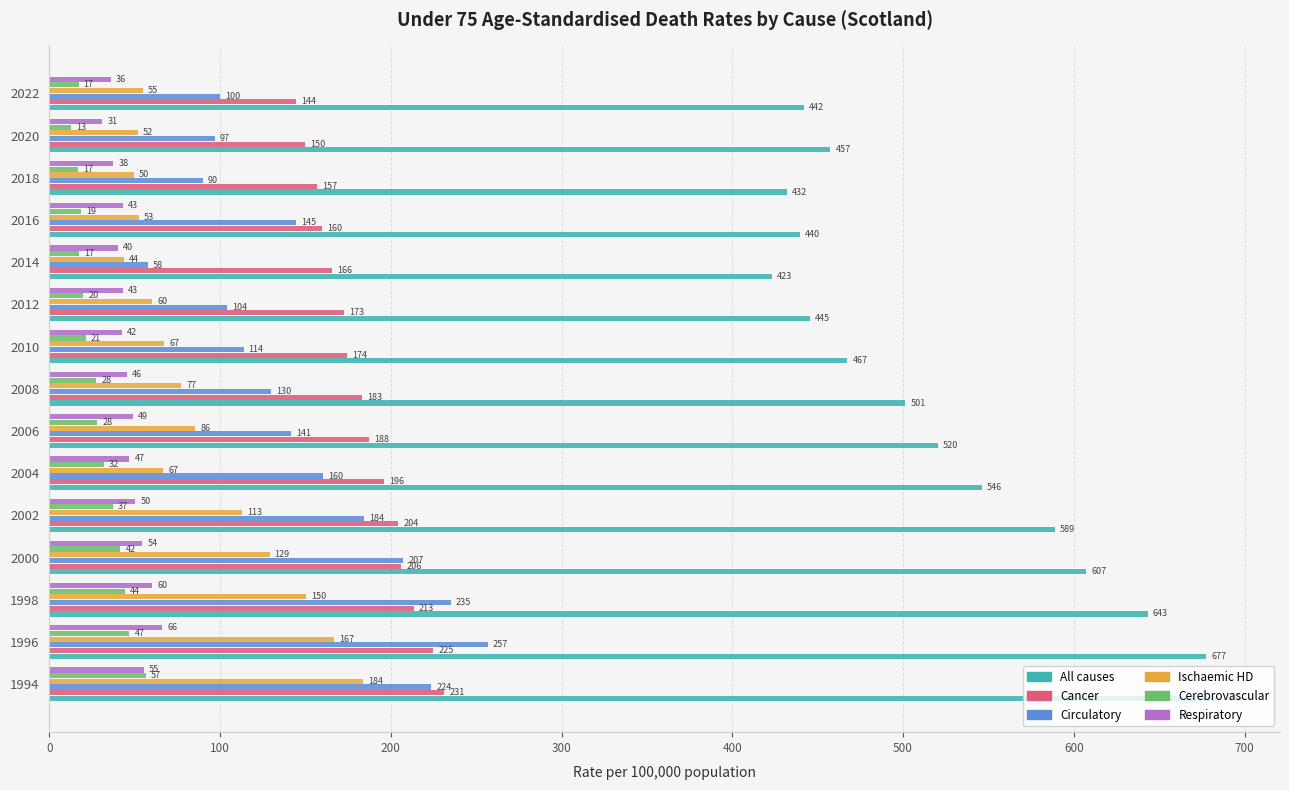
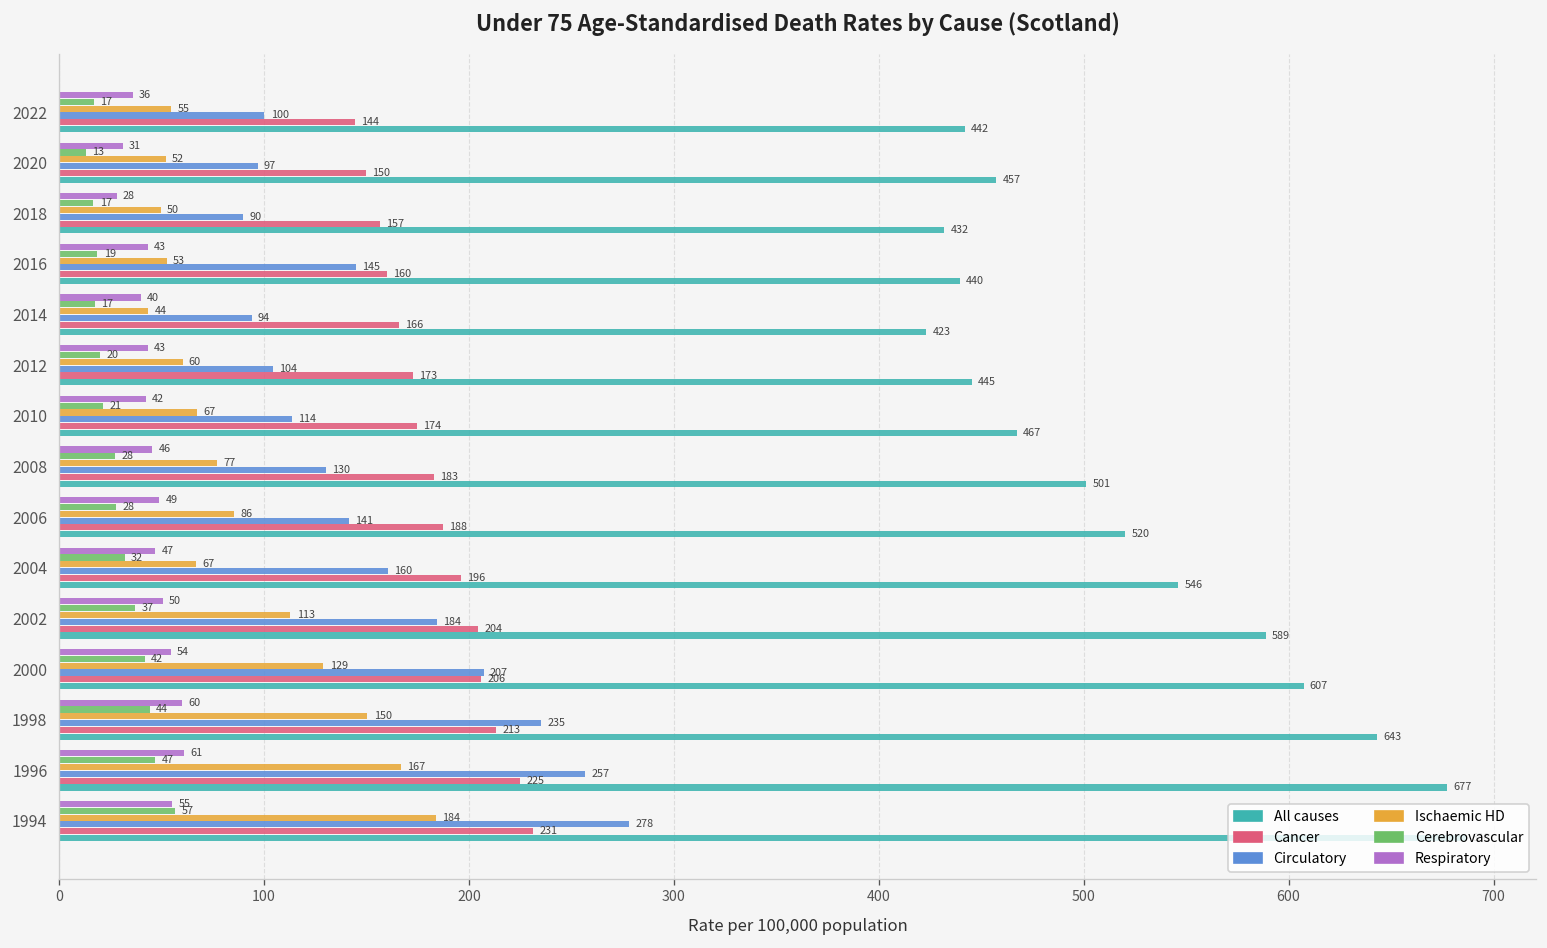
Respiratory, 2018: 38 -> 28
Circulatory, 2014: 58 -> 94
Respiratory, 1996: 66 -> 61
Circulatory, 1994: 224 -> 278
